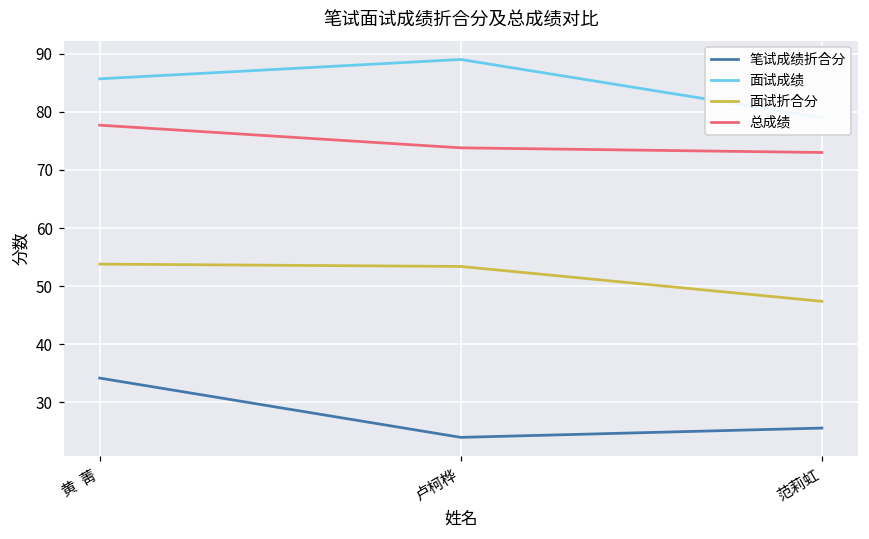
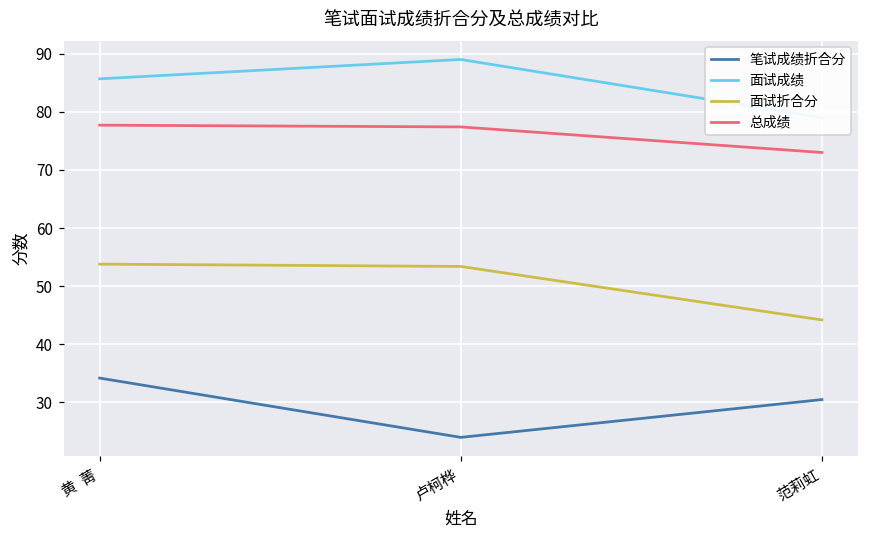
总成绩, 卢柯桦: 74 -> 77
笔试成绩折合分, 范莉虹: 26 -> 31
面试折合分, 范莉虹: 47 -> 44
